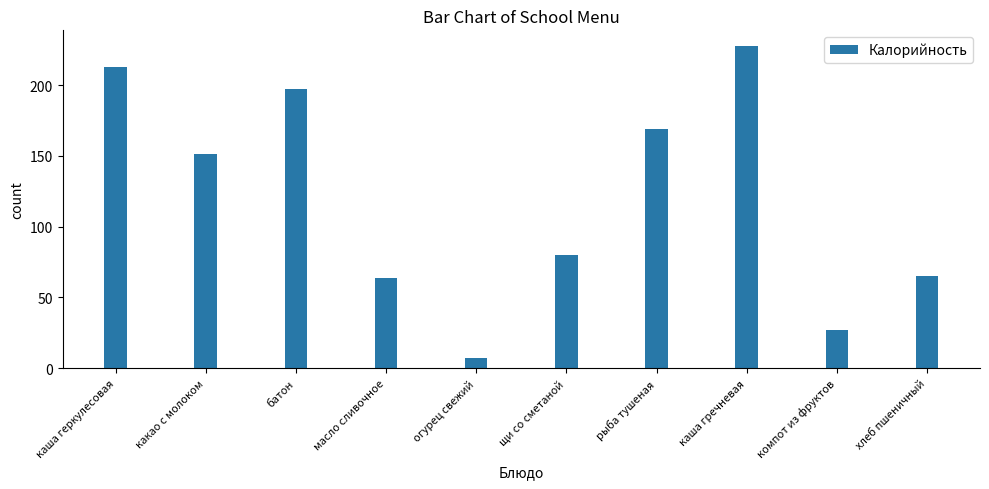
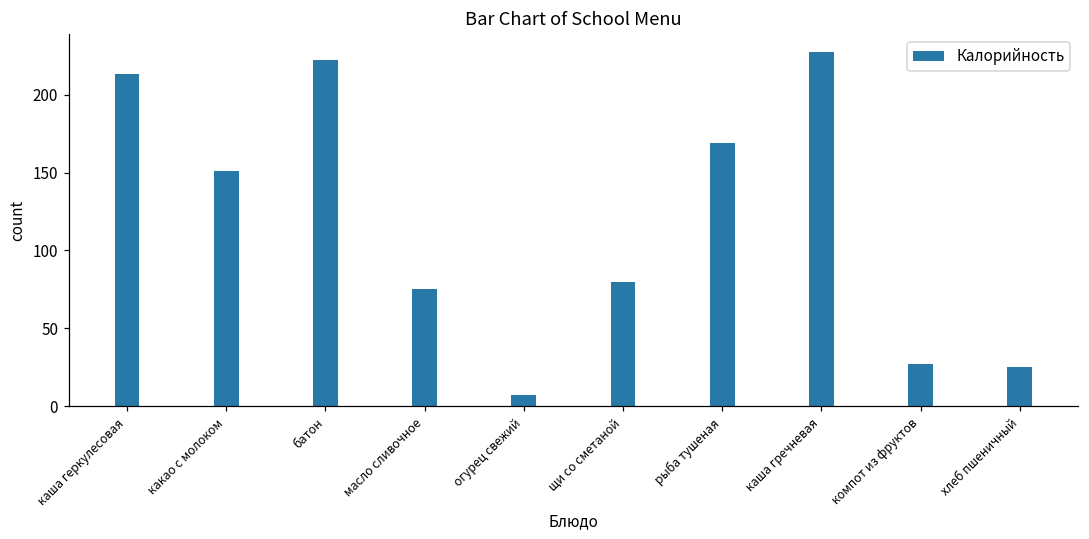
батон: 197 -> 222
масло сливочное: 64 -> 75
хлеб пшеничный: 65 -> 25
